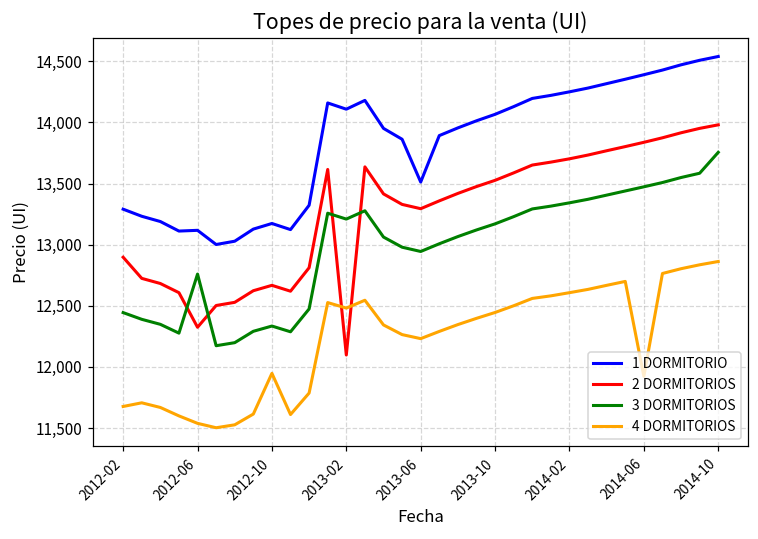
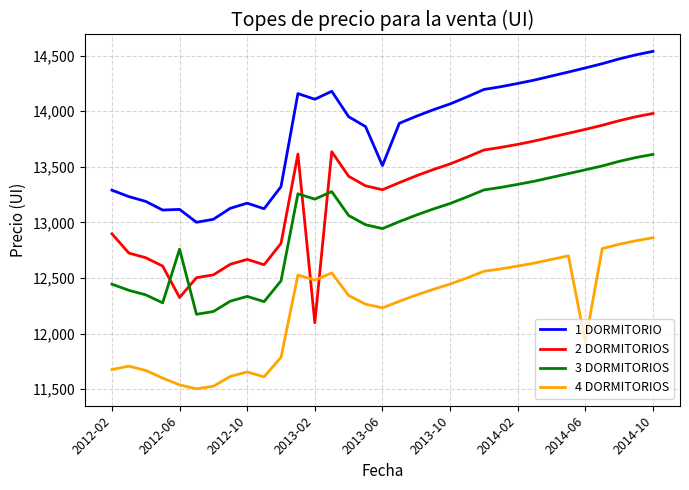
4 DORMITORIOS, 2012-10: 11,950 -> 11,650
3 DORMITORIOS, 2014-10: 13,760 -> 13,610
